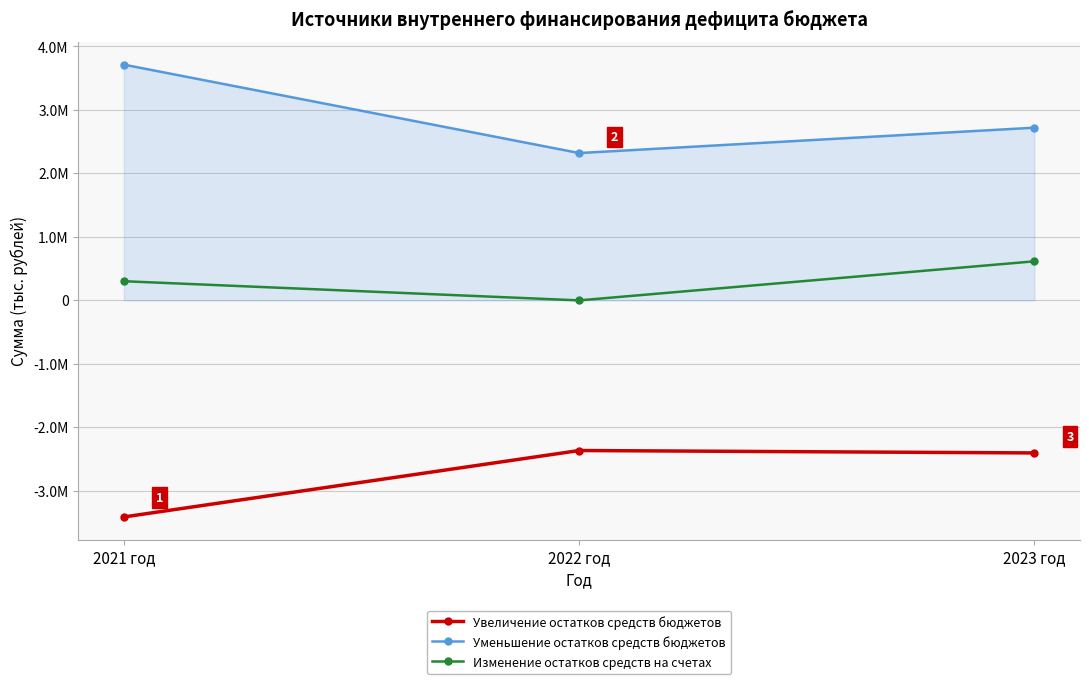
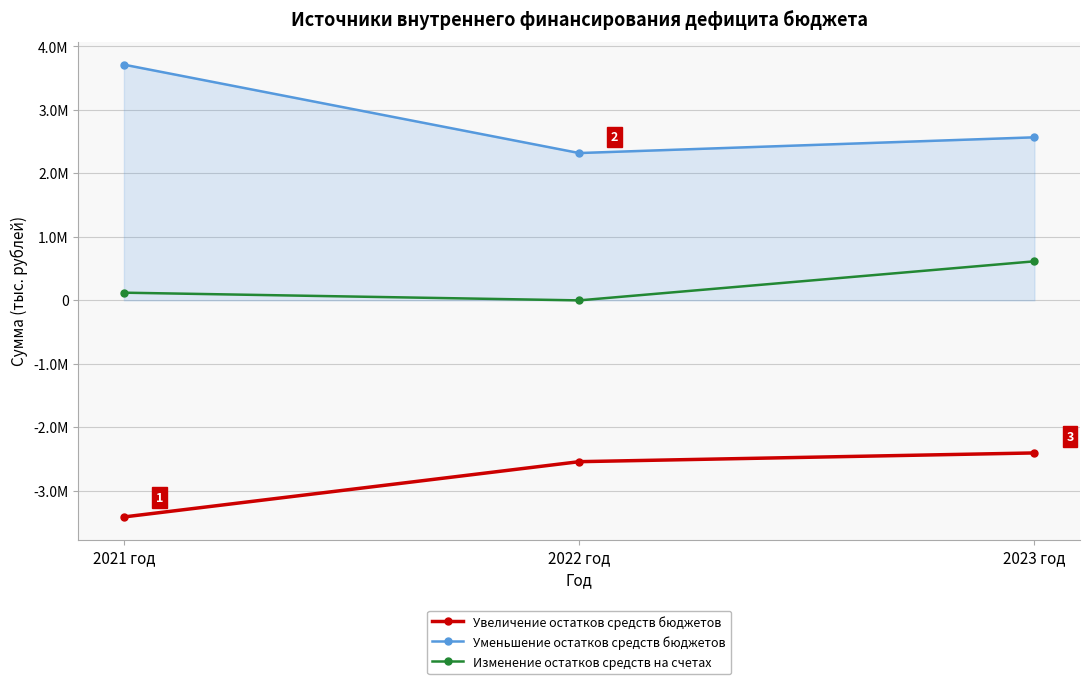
Изменение остатков средств на счетах, 2021 год: 300000 -> 100000
Увеличение остатков средств бюджетов, 2022 год: -2400000 -> -2500000
Уменьшение остатков средств бюджетов, 2023 год: 2700000 -> 2600000
